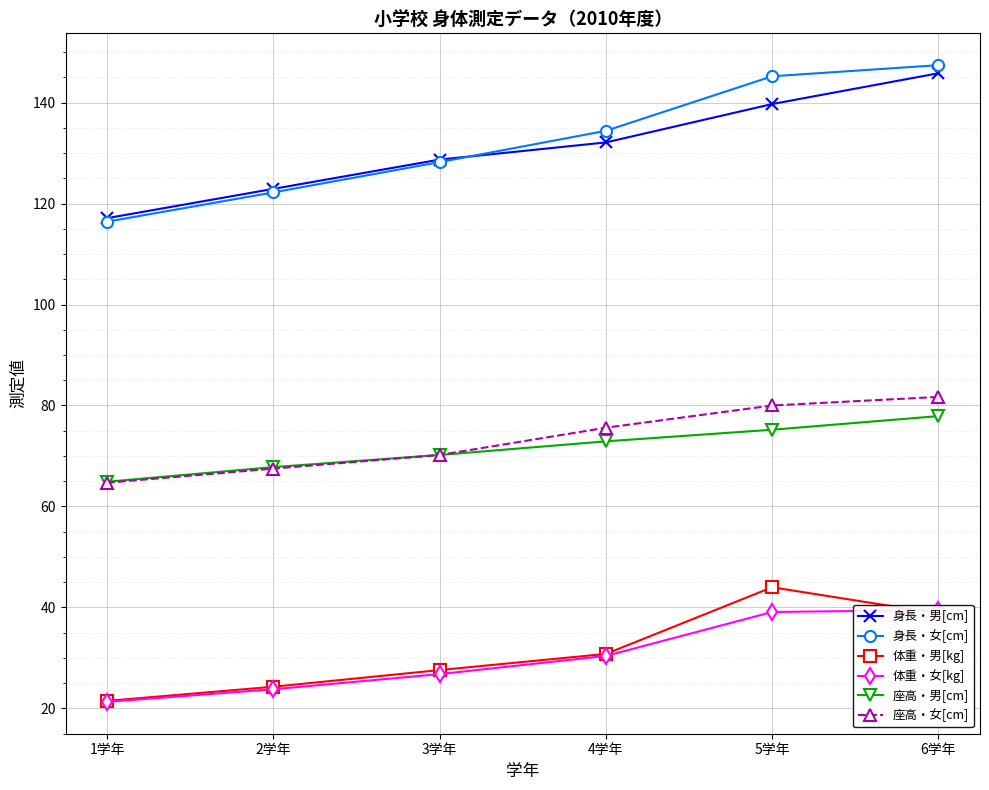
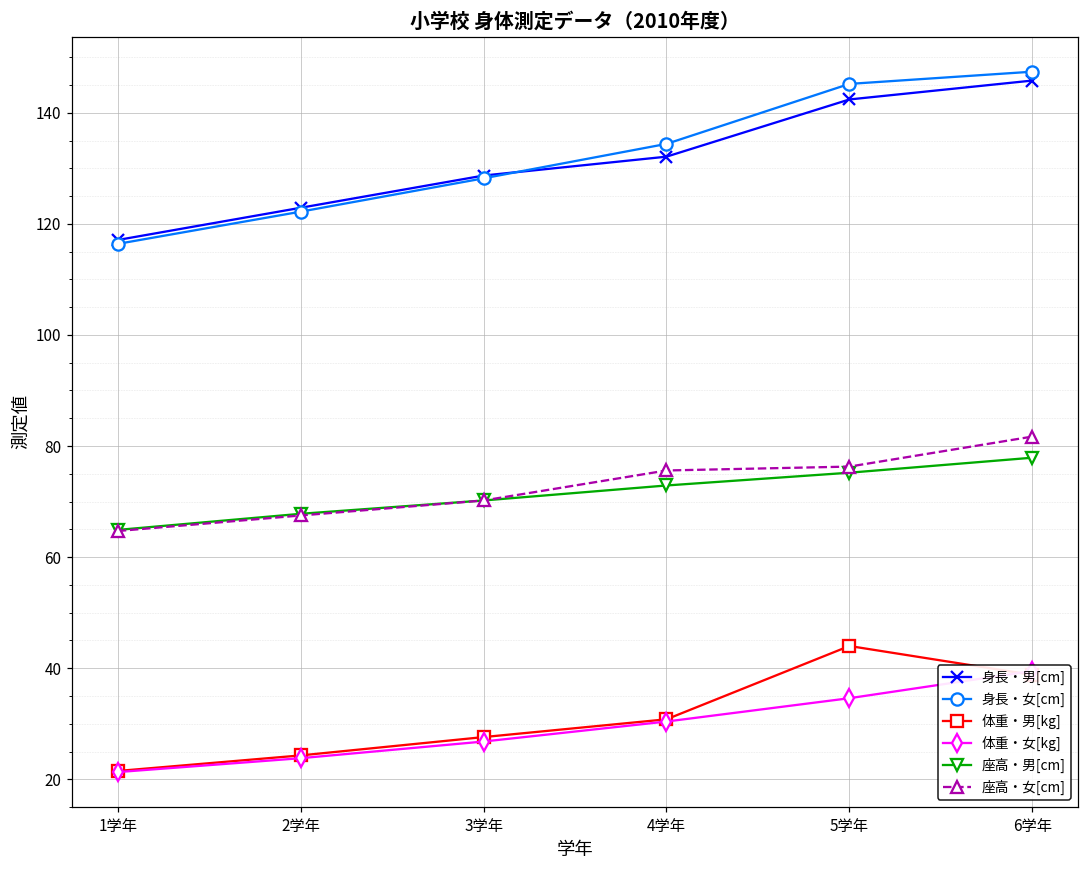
身長・男[cm], 5学年: 140 -> 142
体重・女[kg], 5学年: 39 -> 35
座高・女[cm], 5学年: 80 -> 76
